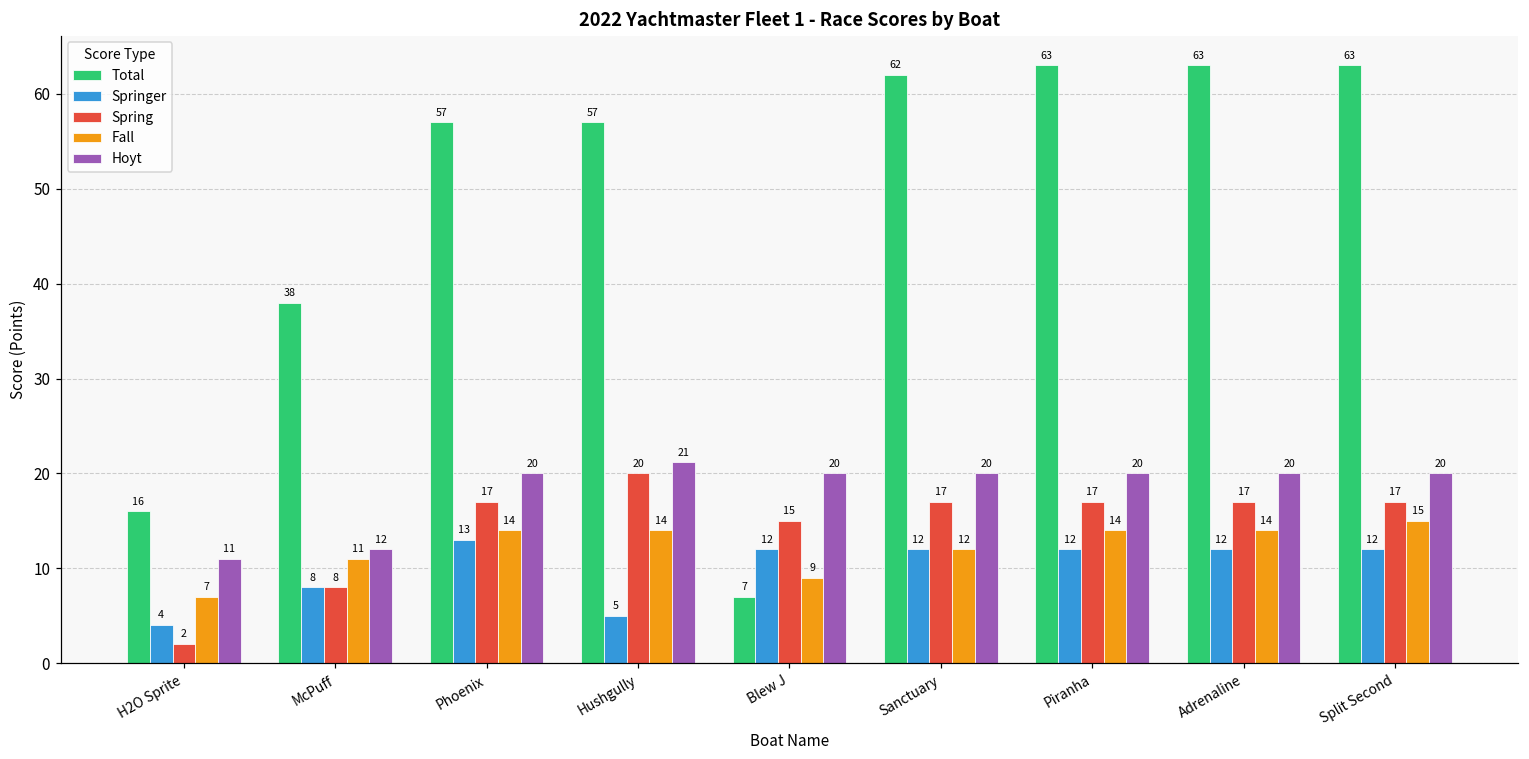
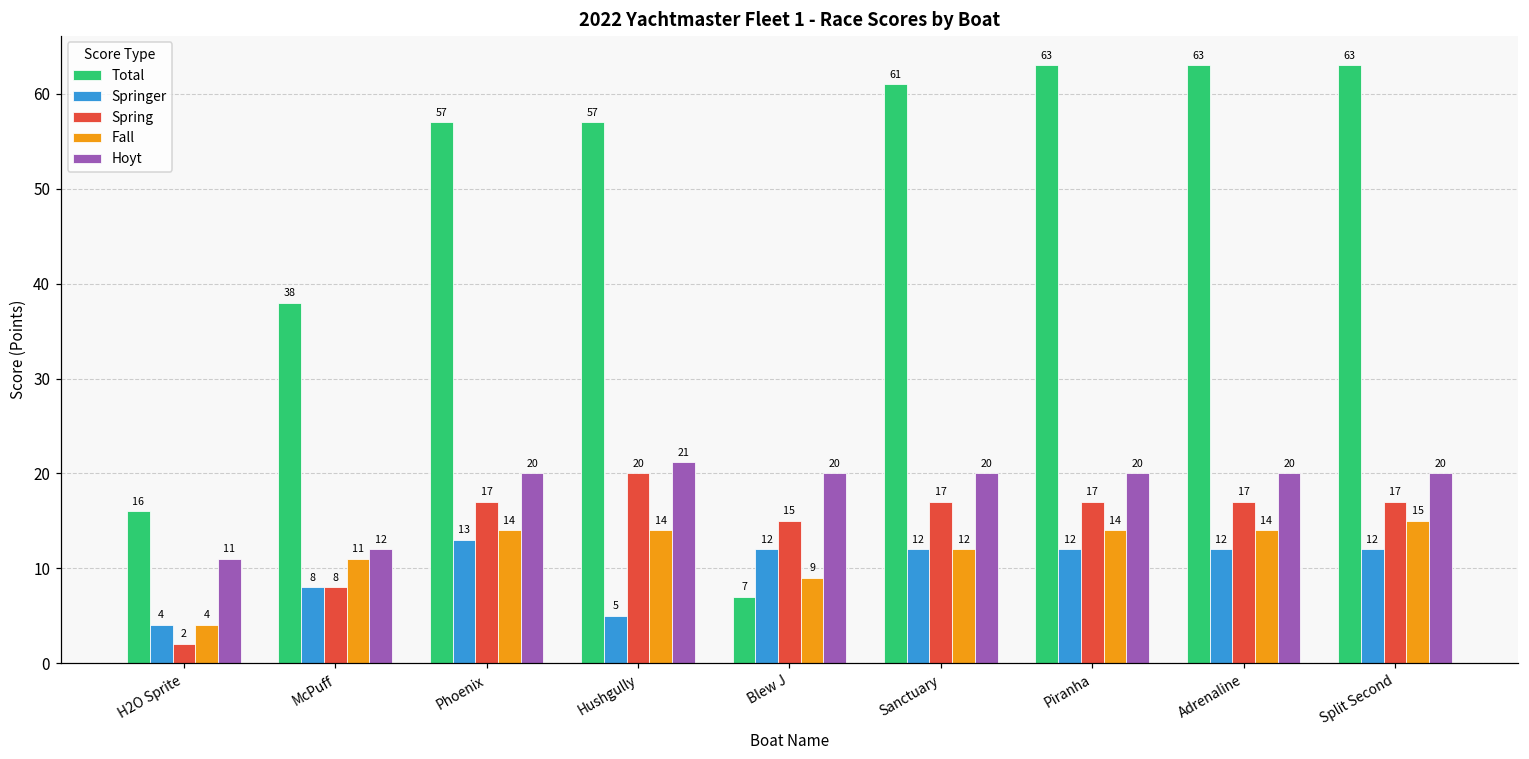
Fall, H2O Sprite: 7 -> 4
Total, Sanctuary: 62 -> 61
